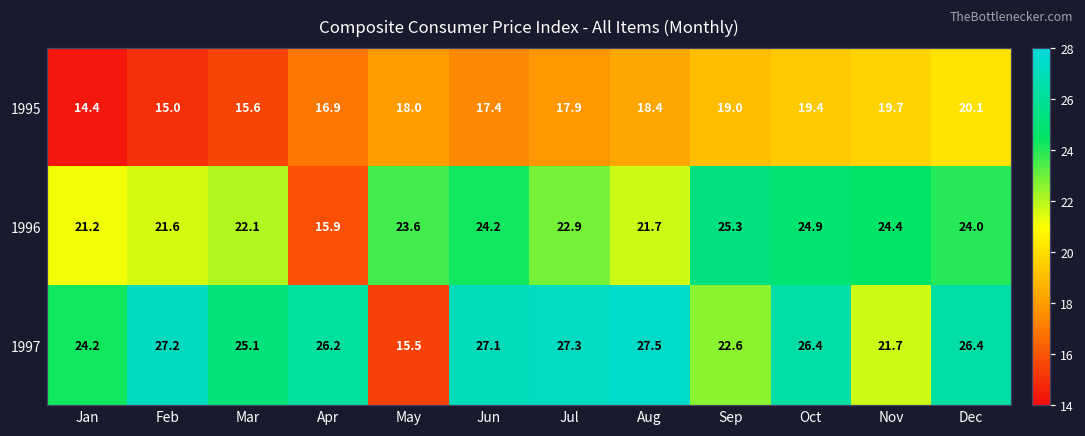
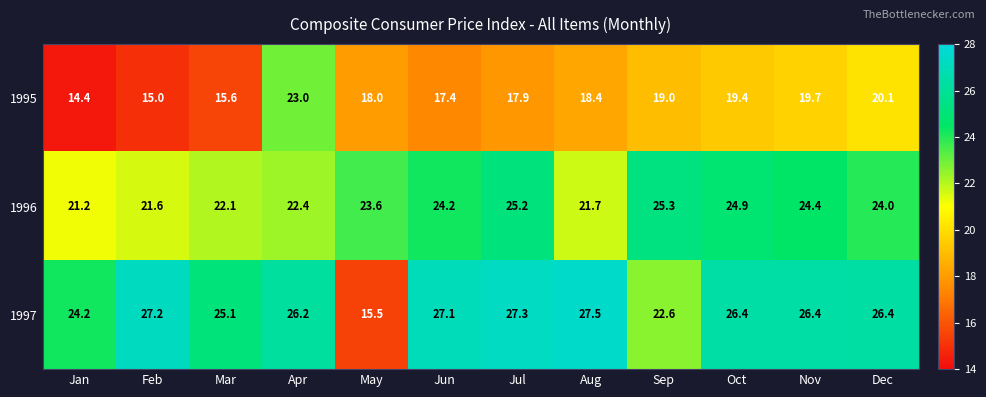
1995, Apr: 16.9 -> 23.0
1996, Apr: 15.9 -> 22.4
1996, Jul: 22.9 -> 25.2
1997, Nov: 21.7 -> 26.4
